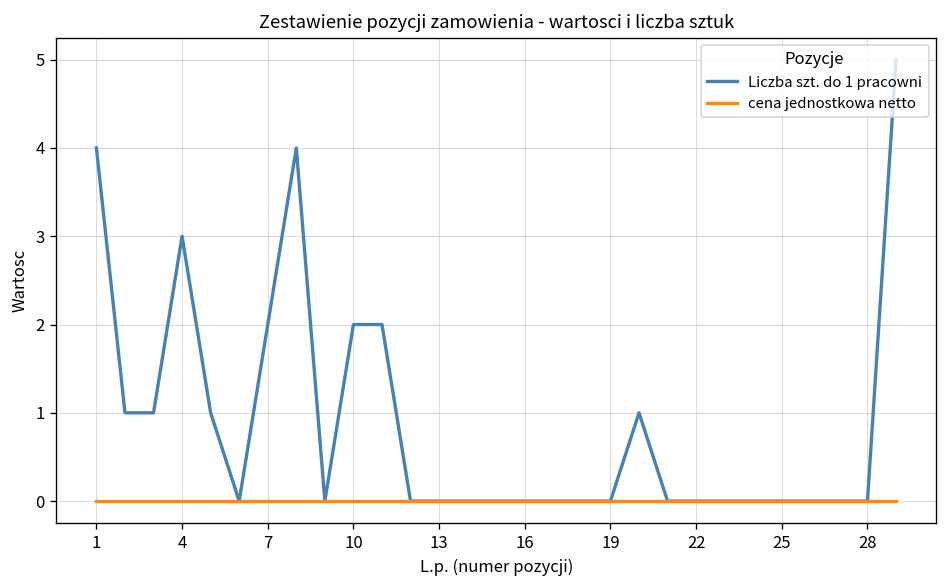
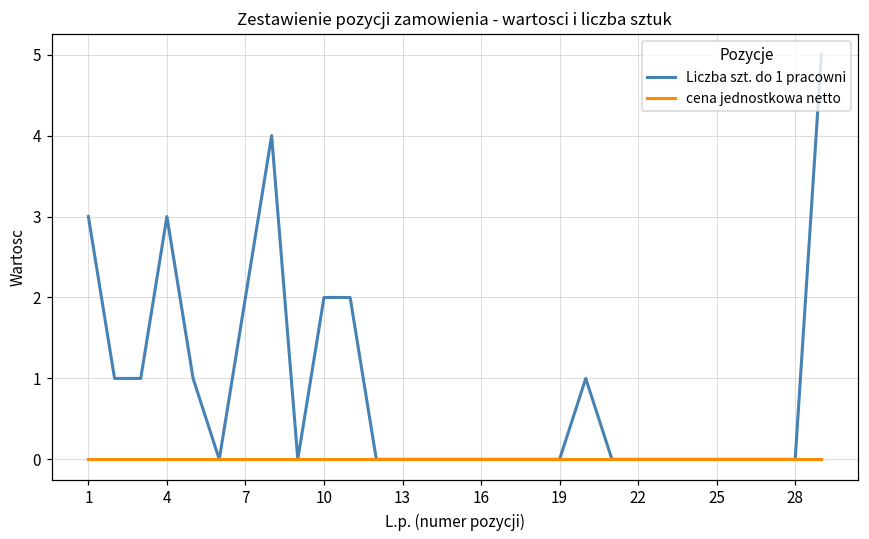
Liczba szt. do 1 pracowni, 1: 4 -> 3
